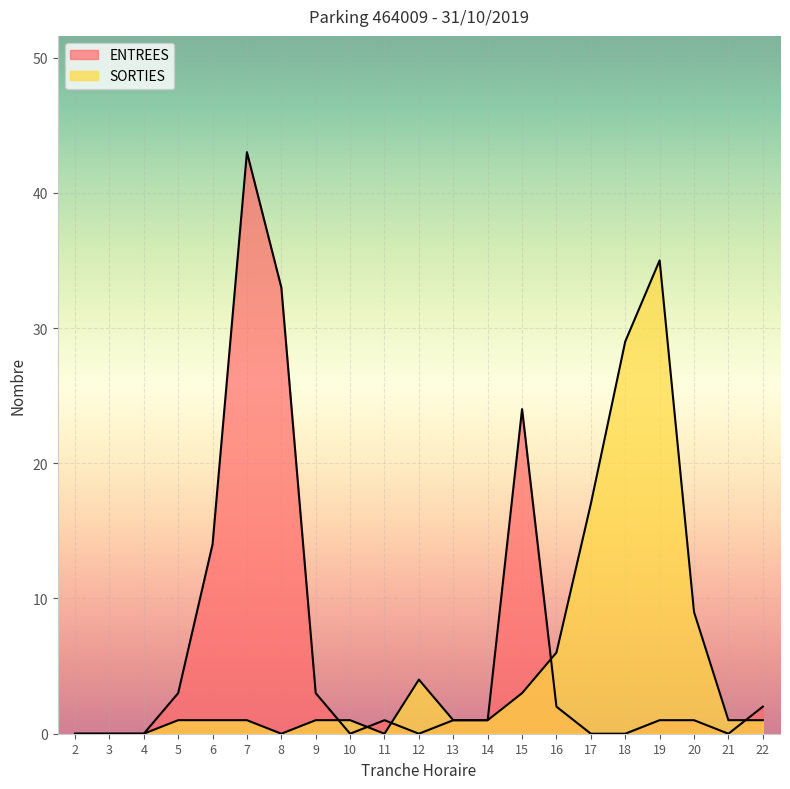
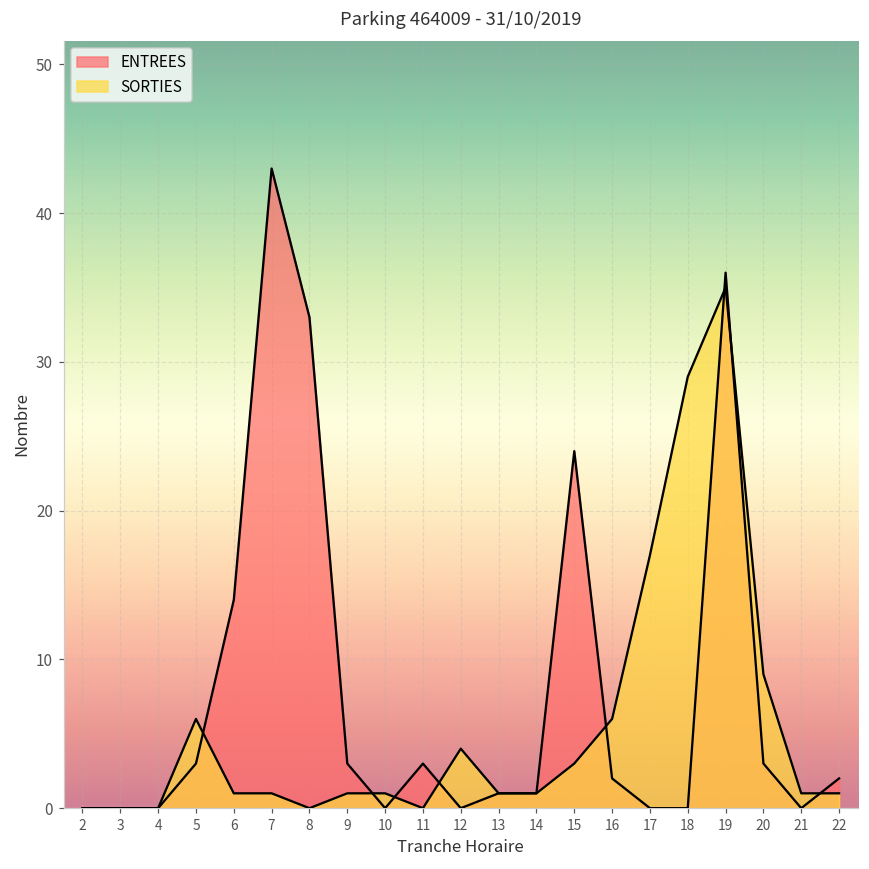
SORTIES, 5: 1 -> 6
ENTREES, 11: 1 -> 3
ENTREES, 19: 1 -> 36
ENTREES, 20: 1 -> 3
